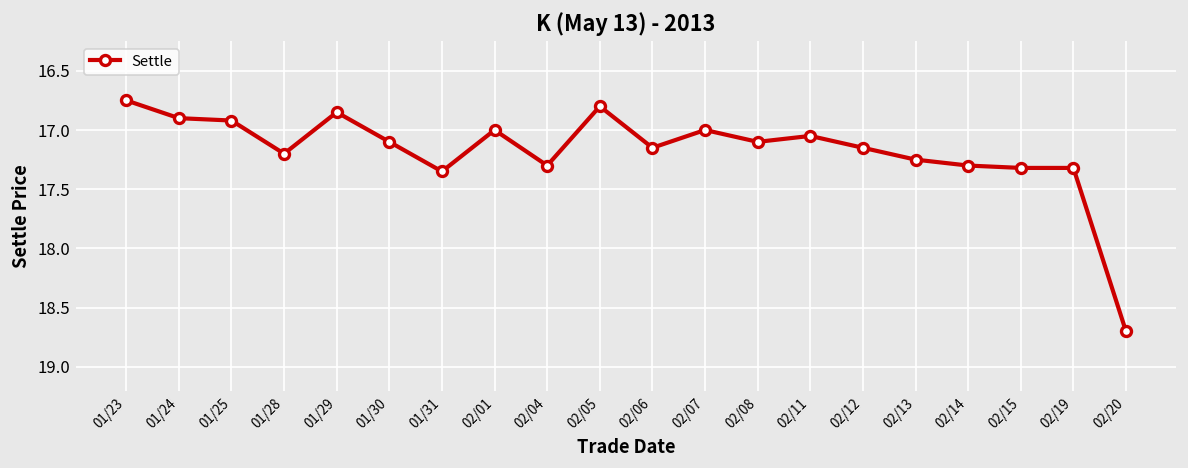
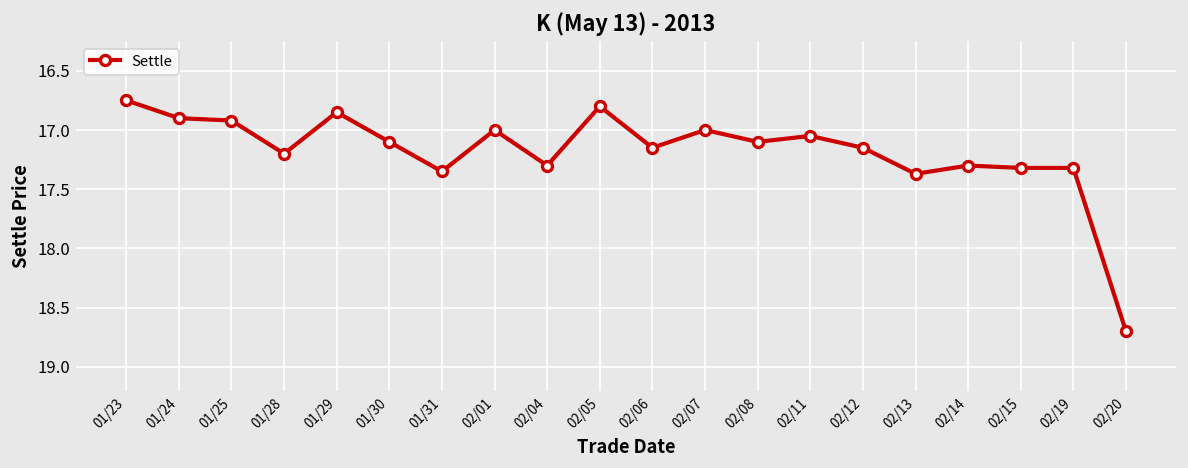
02/13: 17.3 -> 17.4
